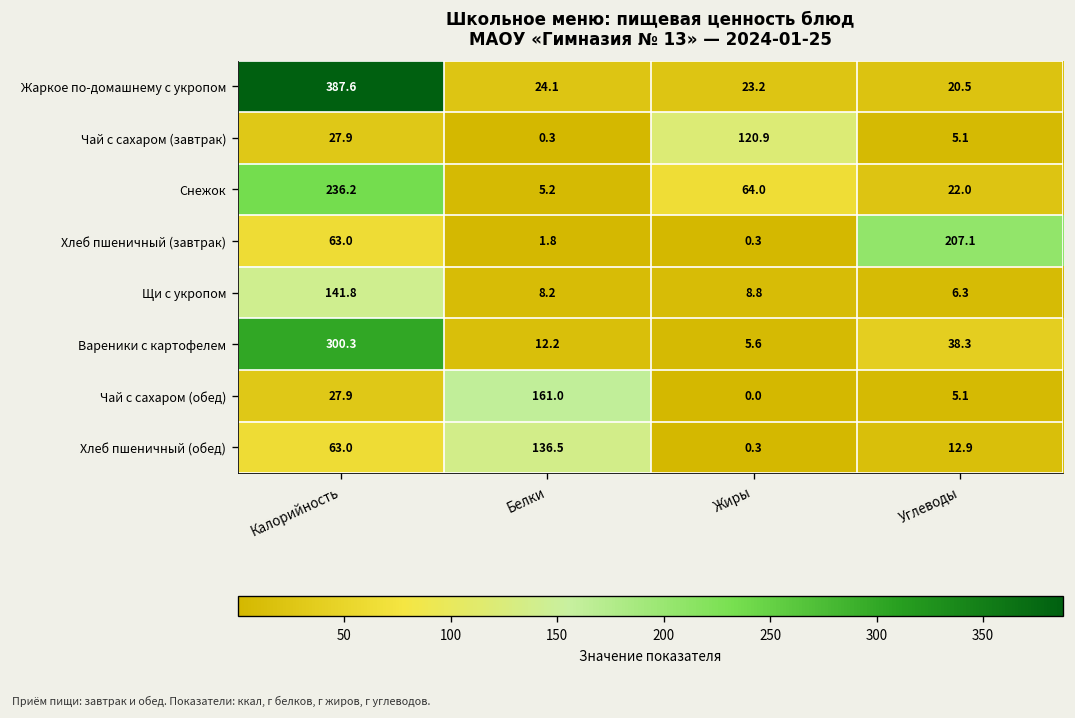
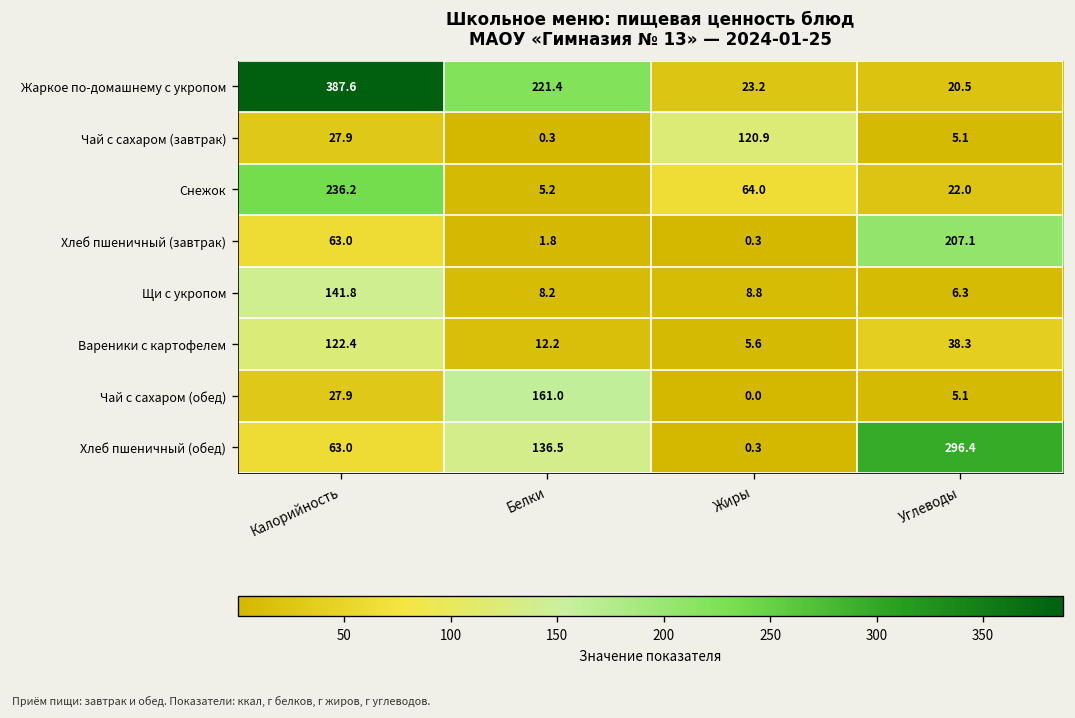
Жаркое по-домашнему с укропом, Белки: 24.1 -> 221.4
Вареники с картофелем, Калорийность: 300.3 -> 122.4
Хлеб пшеничный (обед), Углеводы: 12.9 -> 296.4
